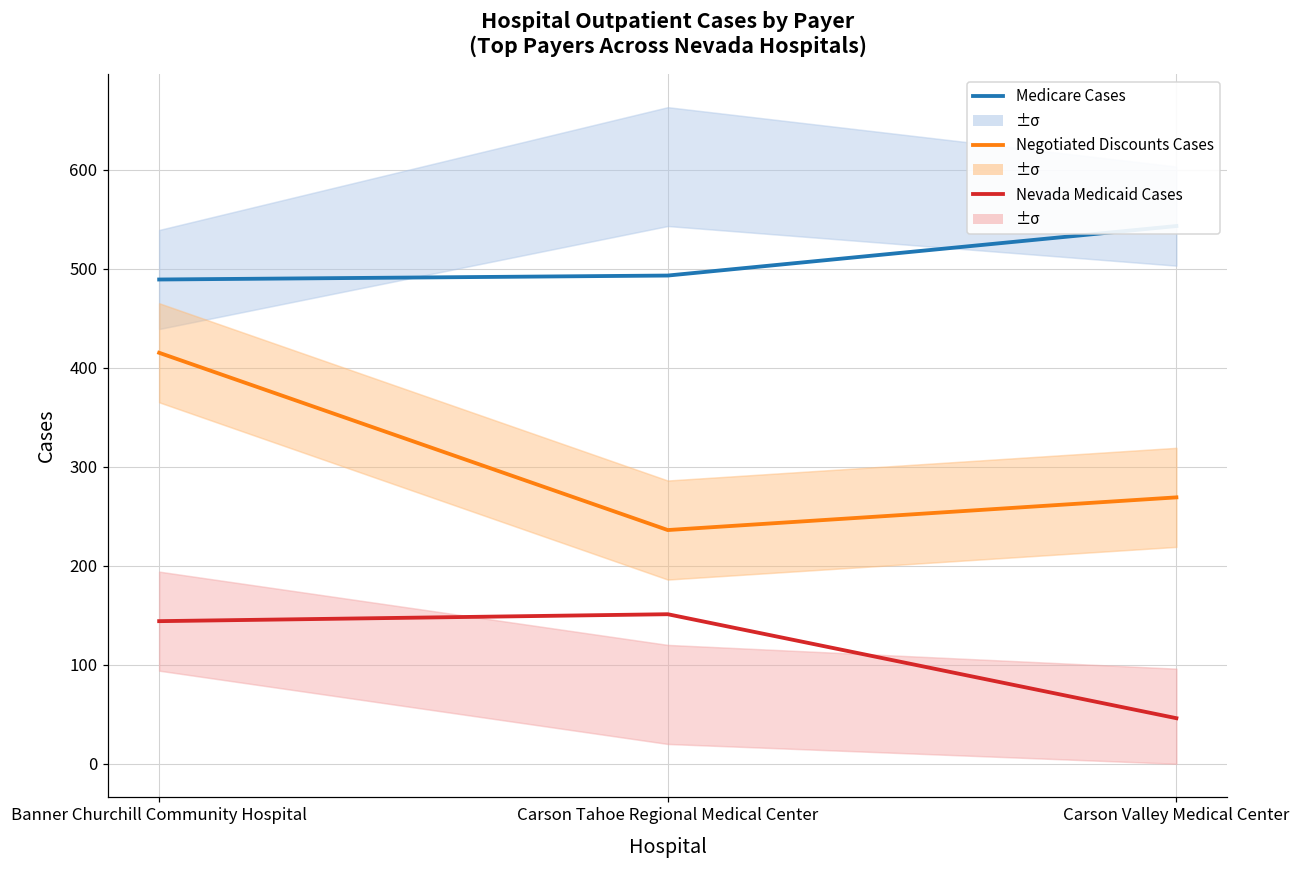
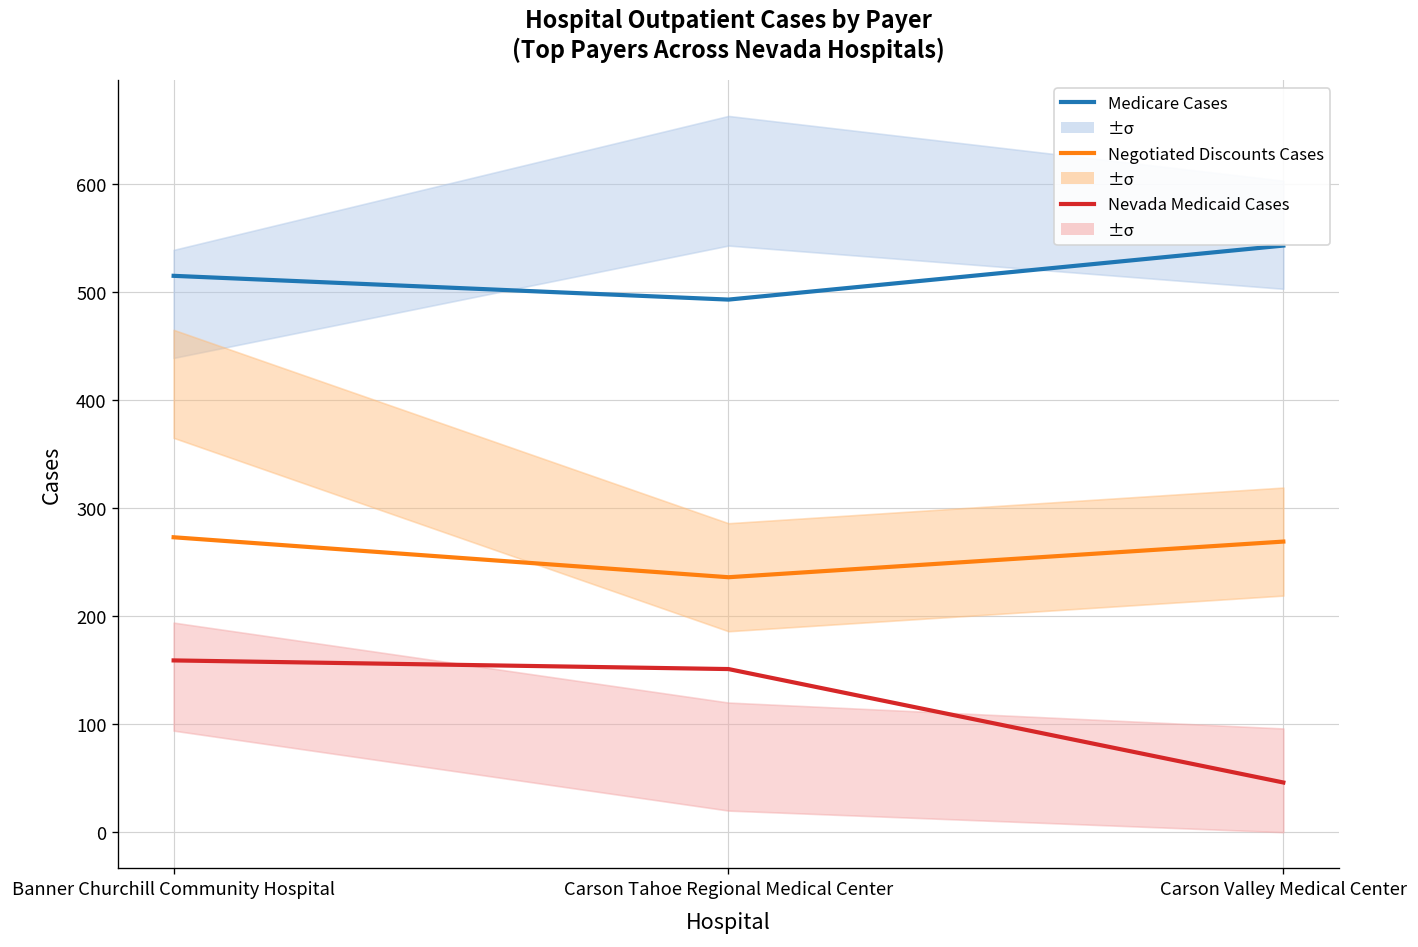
Medicare Cases, Banner Churchill Community Hospital: 490 -> 520
Negotiated Discounts Cases, Banner Churchill Community Hospital: 420 -> 270
Nevada Medicaid Cases, Banner Churchill Community Hospital: 140 -> 160
